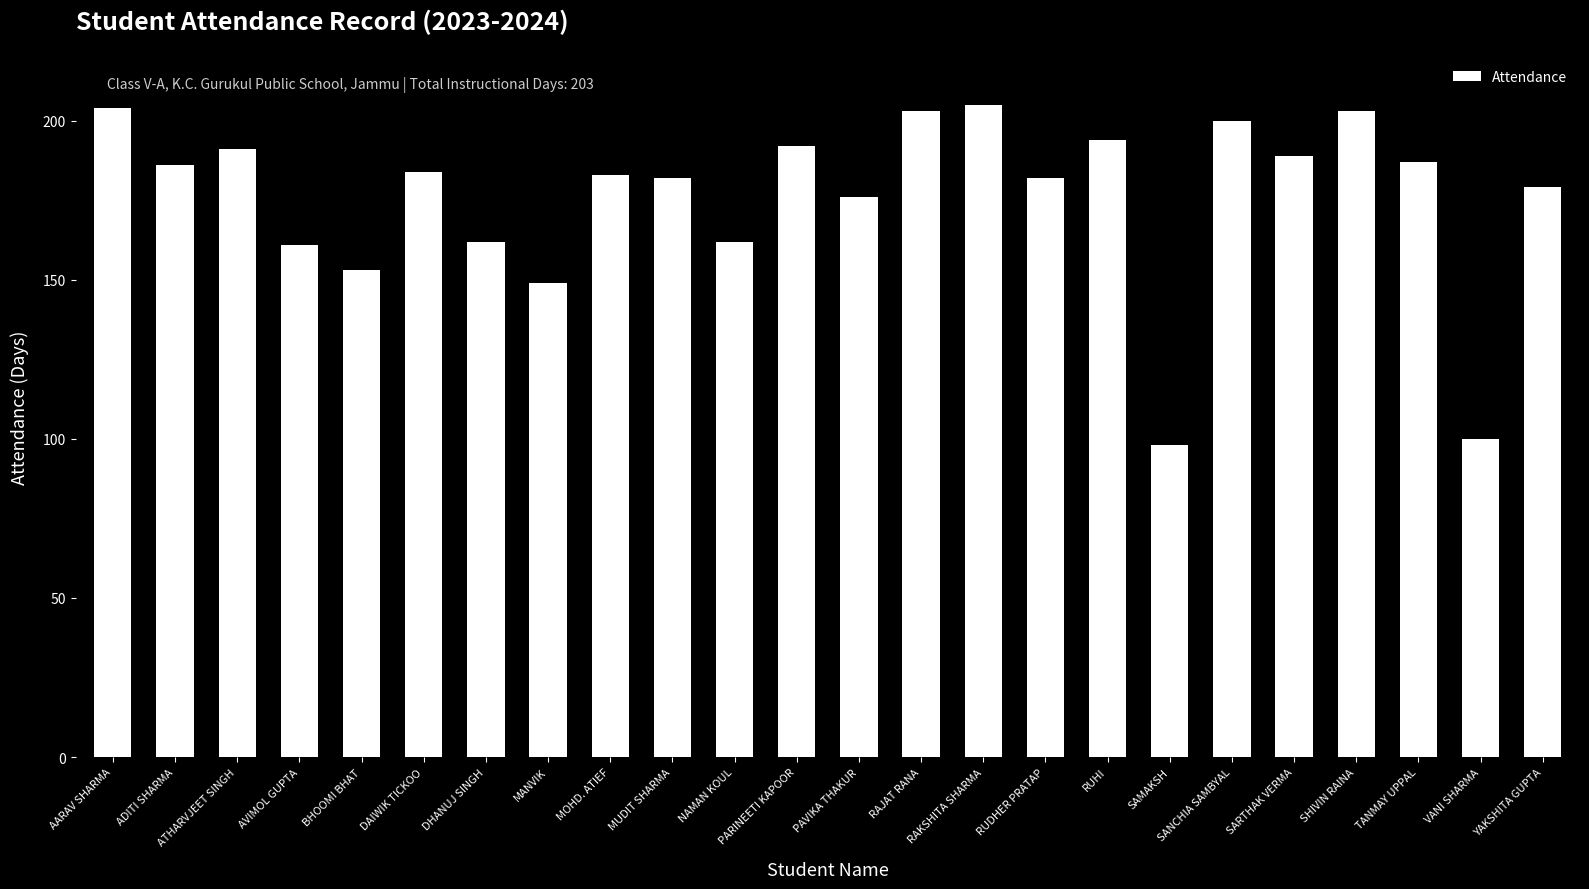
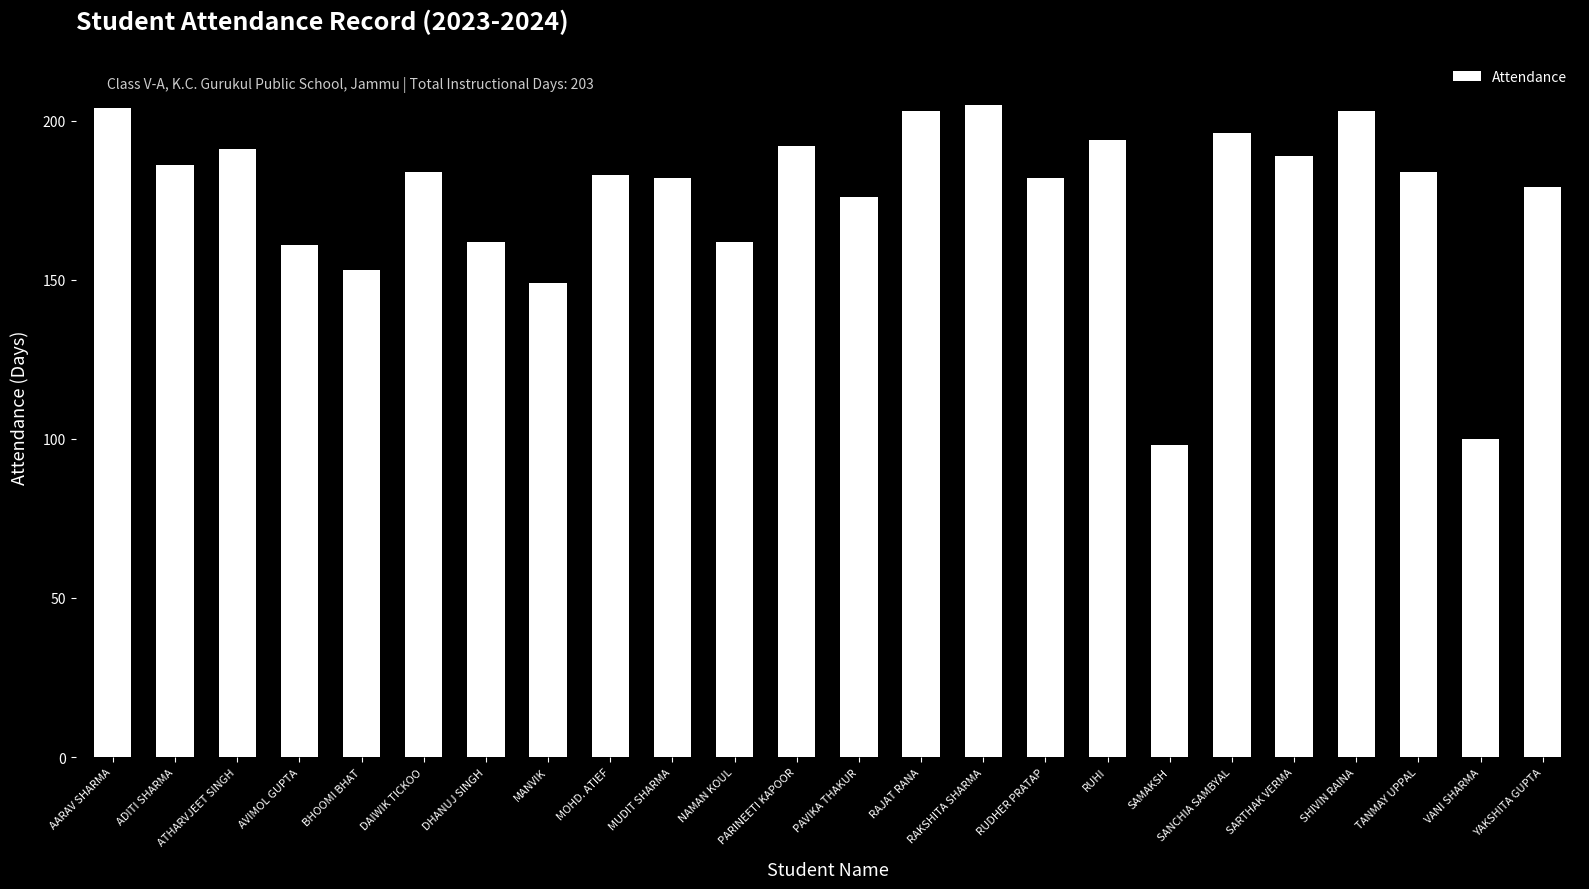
SANCHIA SAMBYAL: 200 -> 196
TANMAY UPPAL: 187 -> 184
